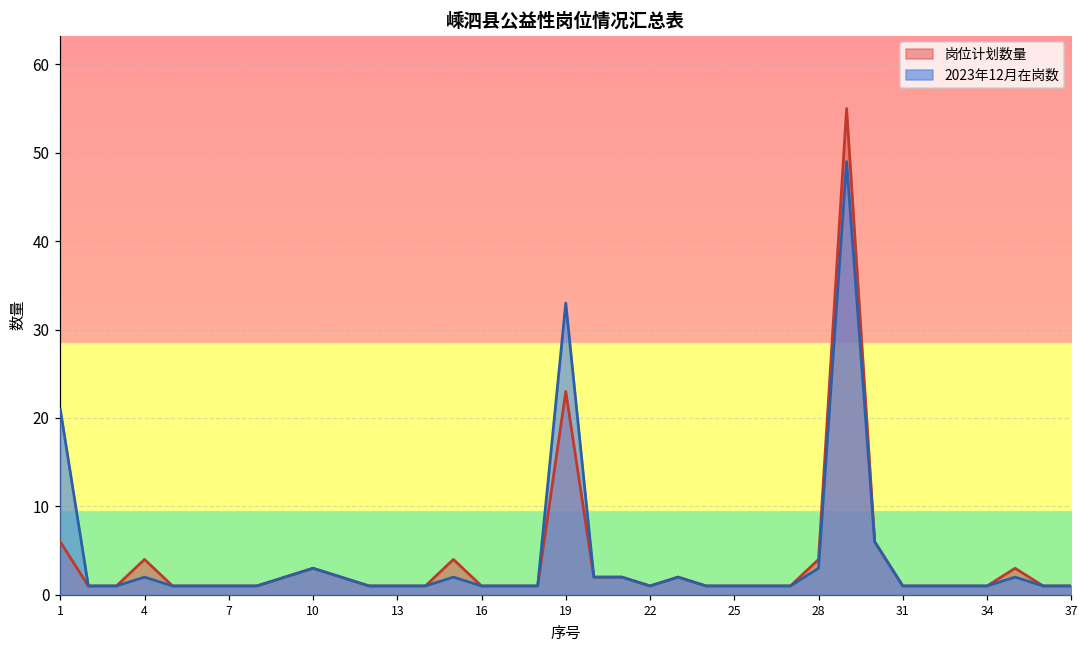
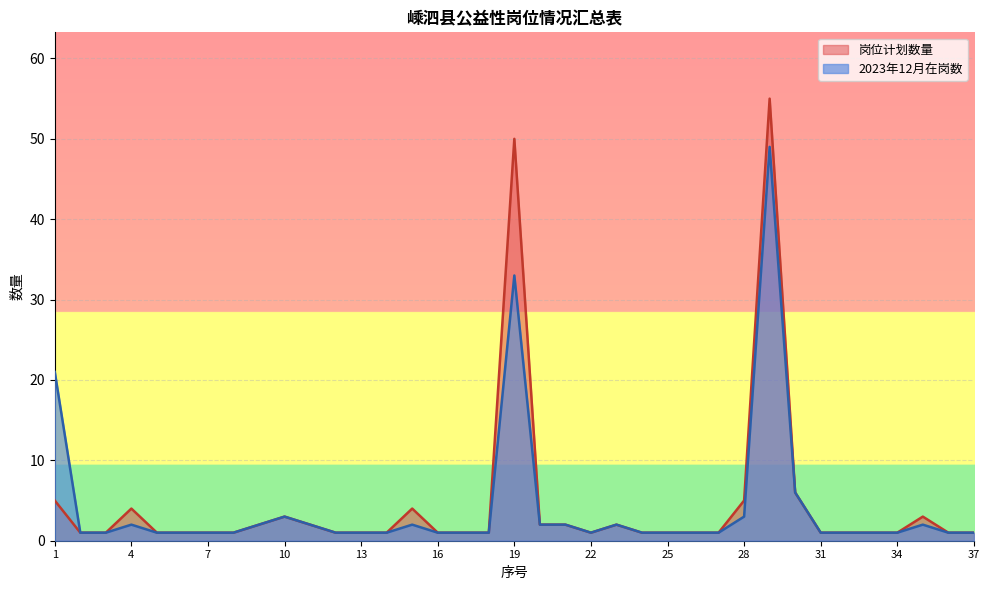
岗位计划数量, 1: 6 -> 5
岗位计划数量, 19: 23 -> 50
岗位计划数量, 28: 4 -> 5
